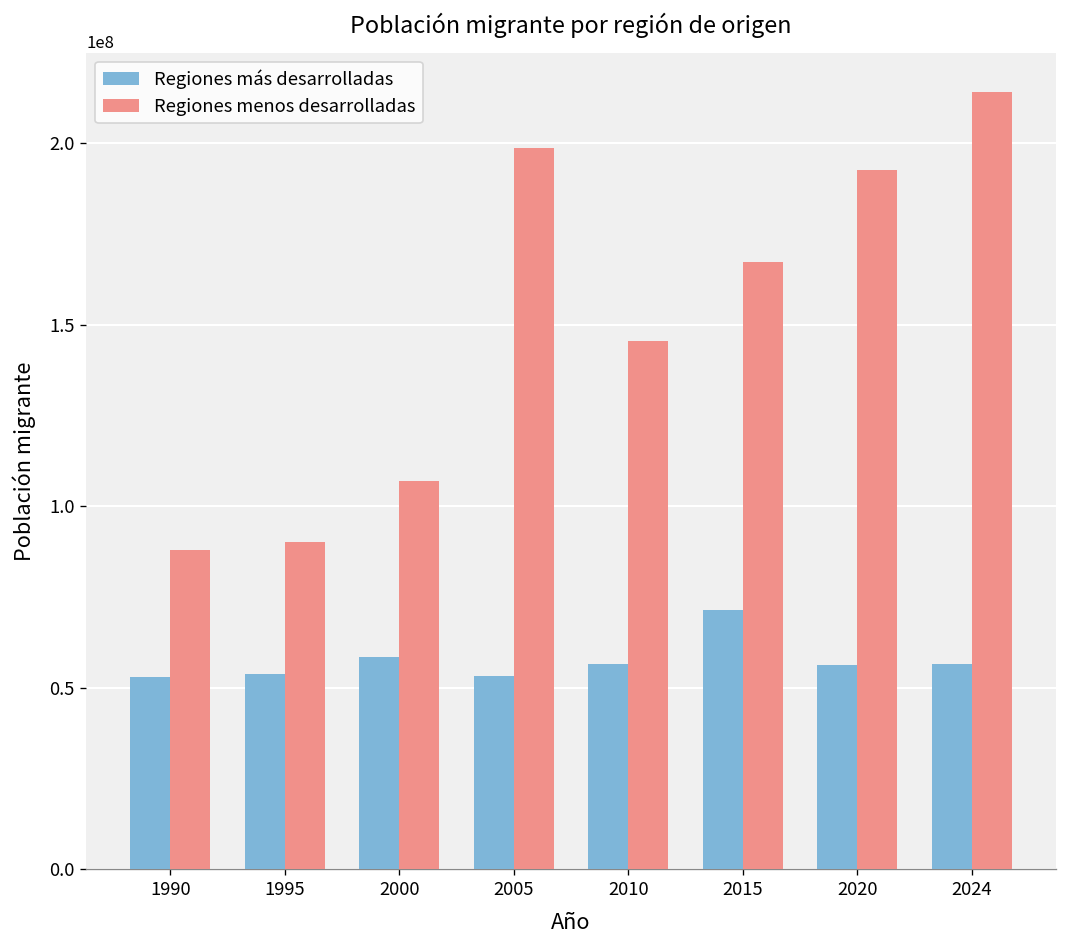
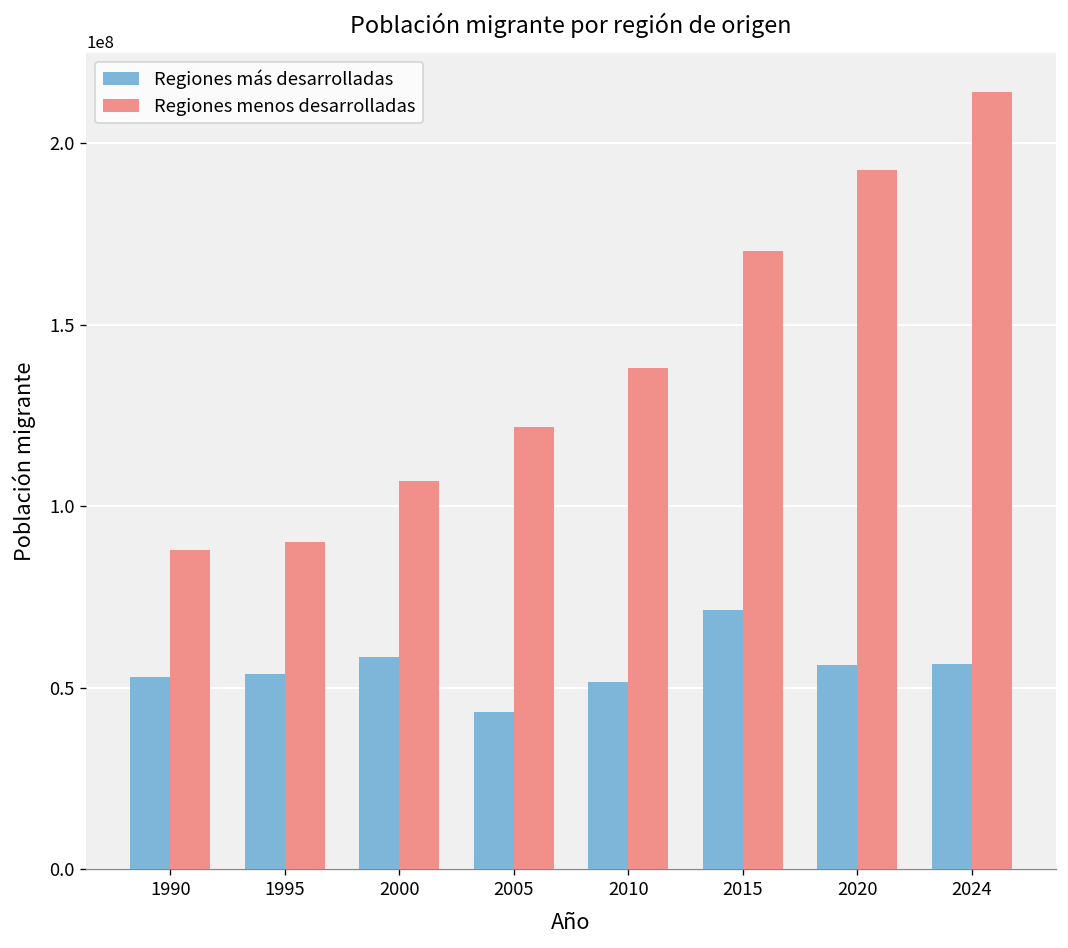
Regiones más desarrolladas, 2005: 53000000 -> 43000000
Regiones menos desarrolladas, 2005: 199000000 -> 122000000
Regiones más desarrolladas, 2010: 56000000 -> 52000000
Regiones menos desarrolladas, 2010: 146000000 -> 138000000
Regiones menos desarrolladas, 2015: 167000000 -> 170000000
